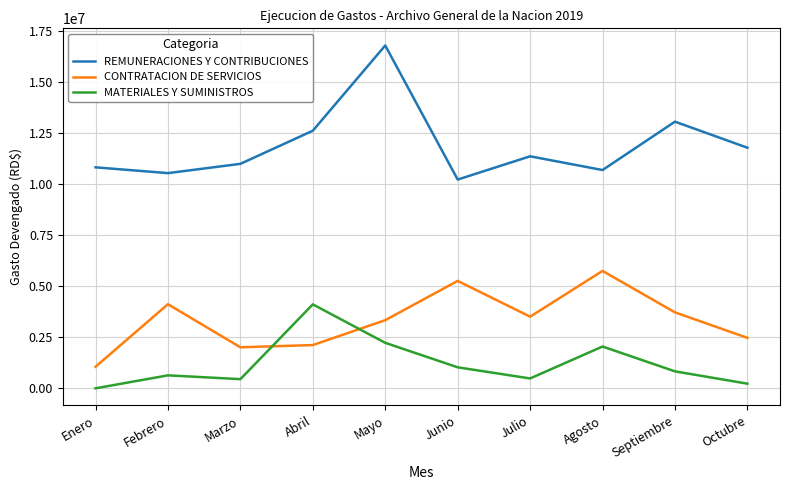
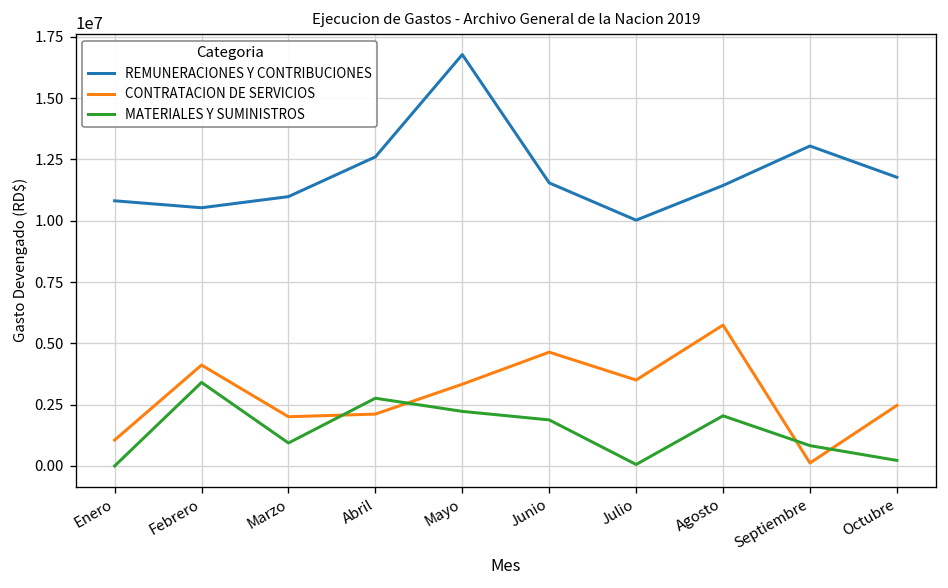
MATERIALES Y SUMINISTROS, Febrero: 600000 -> 3400000
MATERIALES Y SUMINISTROS, Marzo: 400000 -> 900000
MATERIALES Y SUMINISTROS, Abril: 4100000 -> 2800000
REMUNERACIONES Y CONTRIBUCIONES, Junio: 10200000 -> 11500000
CONTRATACION DE SERVICIOS, Junio: 5300000 -> 4600000
MATERIALES Y SUMINISTROS, Junio: 1000000 -> 1900000
REMUNERACIONES Y CONTRIBUCIONES, Julio: 11400000 -> 10000000
MATERIALES Y SUMINISTROS, Julio: 500000 -> 100000
REMUNERACIONES Y CONTRIBUCIONES, Agosto: 10700000 -> 11400000
CONTRATACION DE SERVICIOS, Septiembre: 3700000 -> 100000
